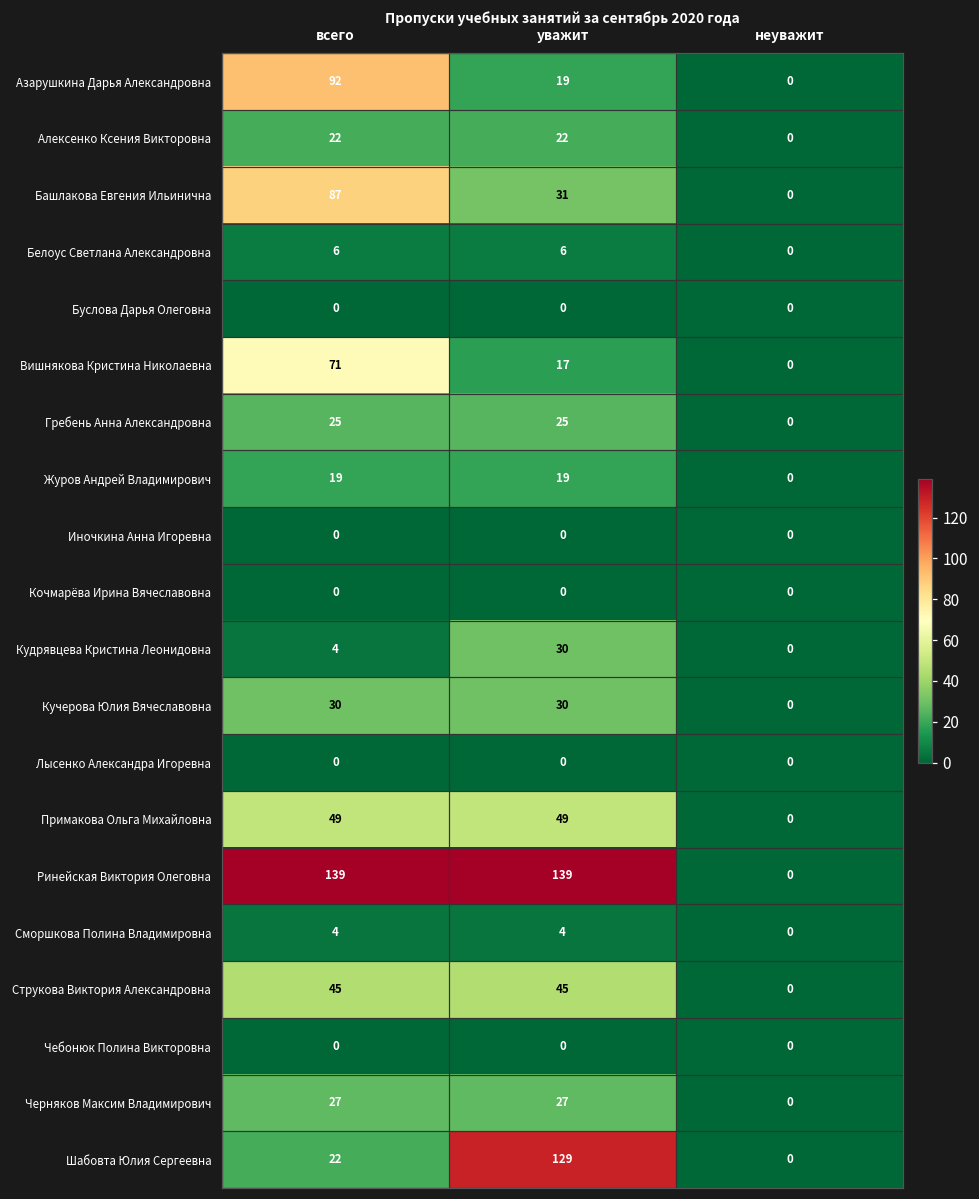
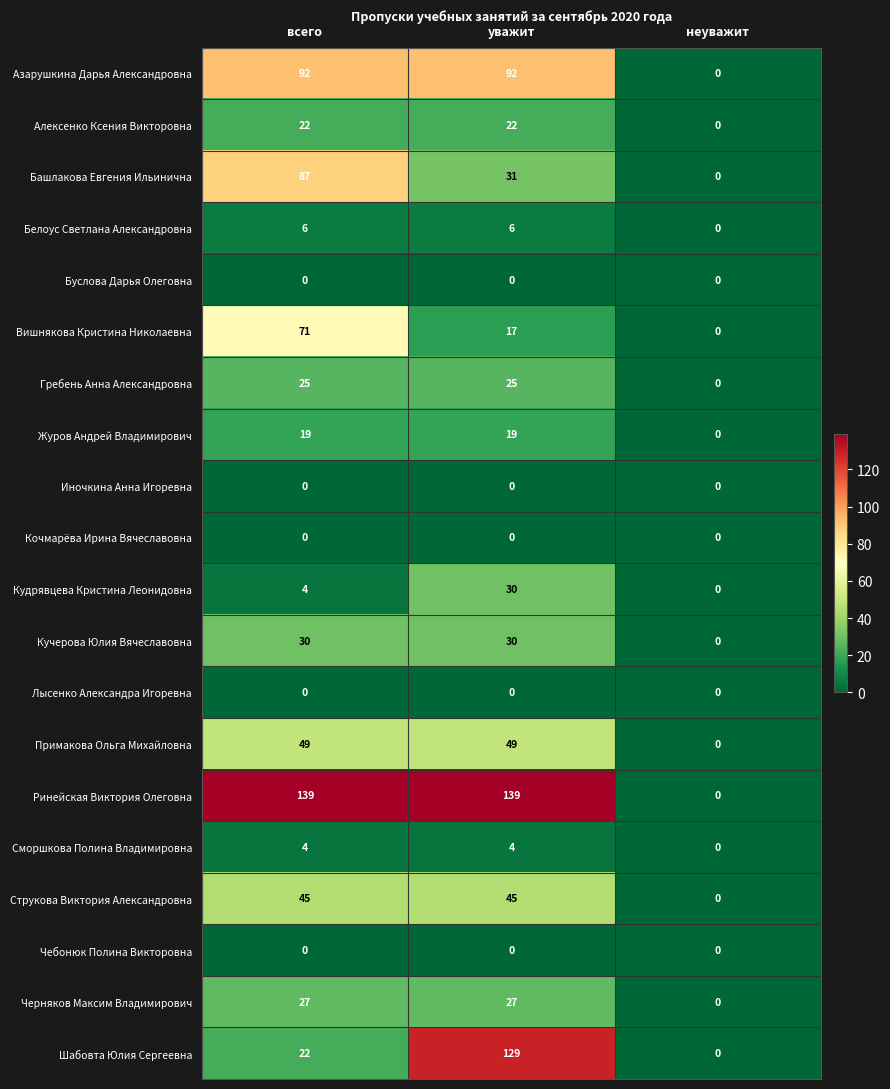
Азарушкина Дарья Александровна, уважит: 19 -> 92
